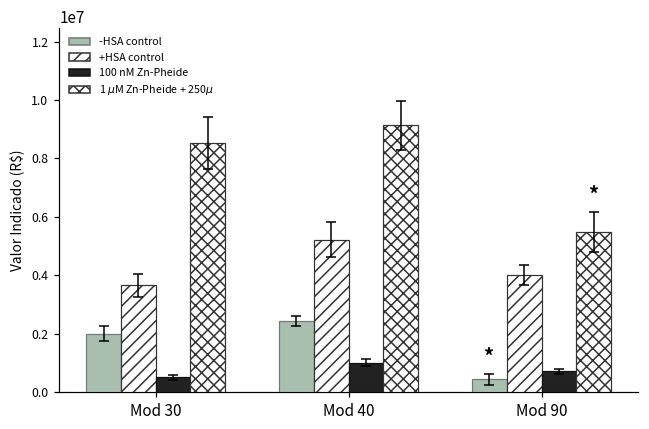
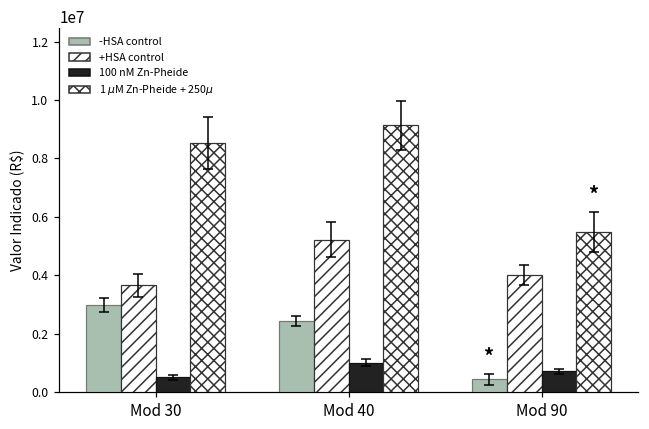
-HSA control, Mod 30: 2000000 -> 3000000
